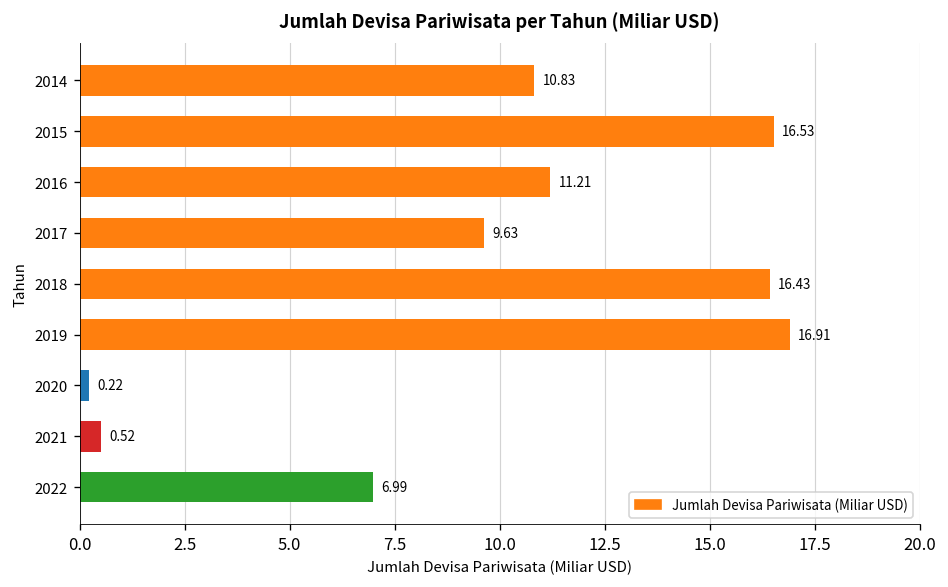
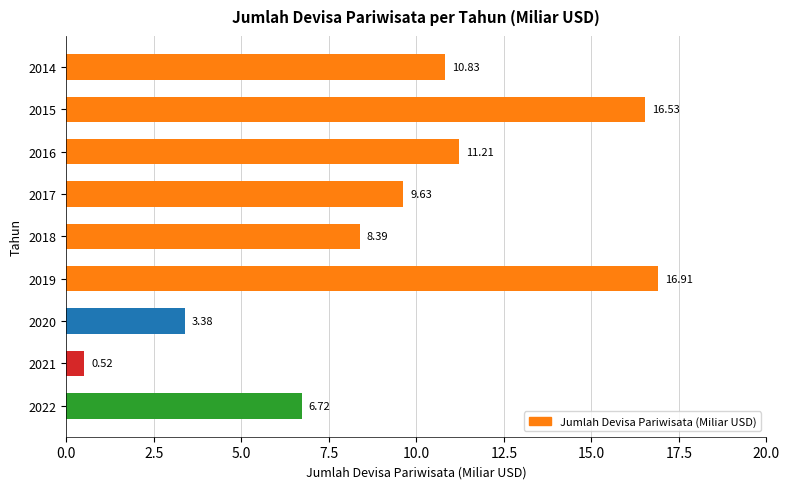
2018: 16.43 -> 8.39
2020: 0.22 -> 3.38
2022: 6.99 -> 6.72
